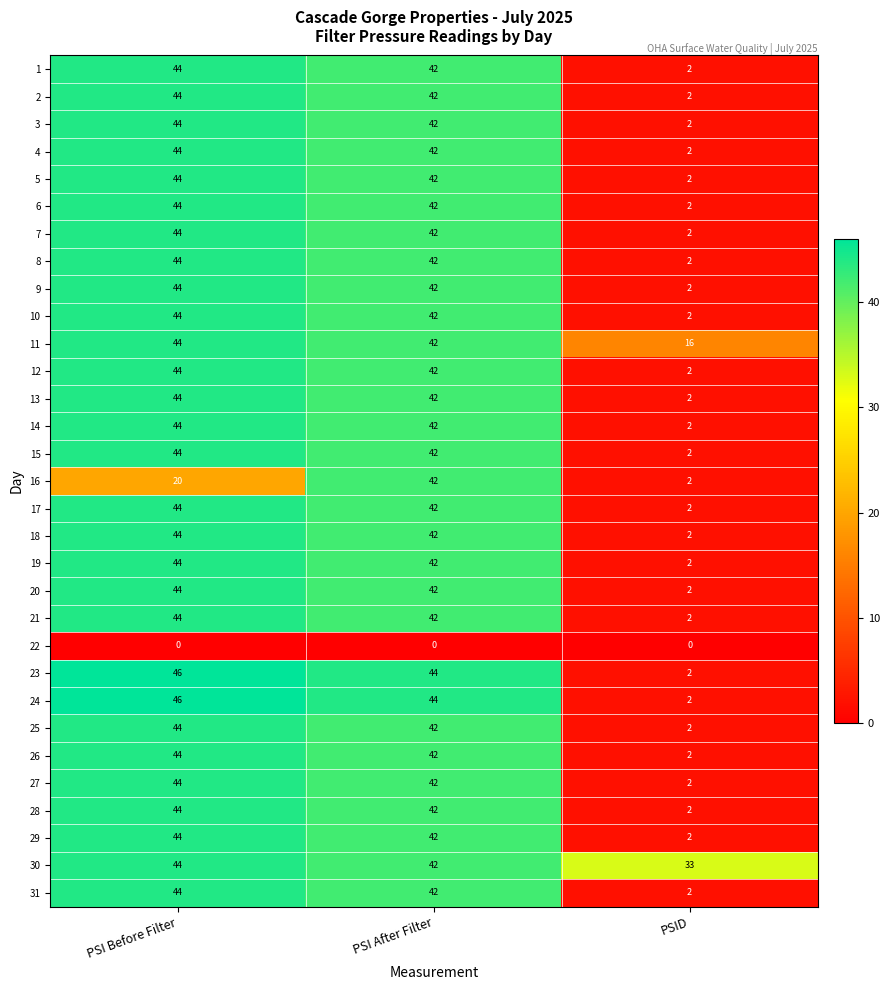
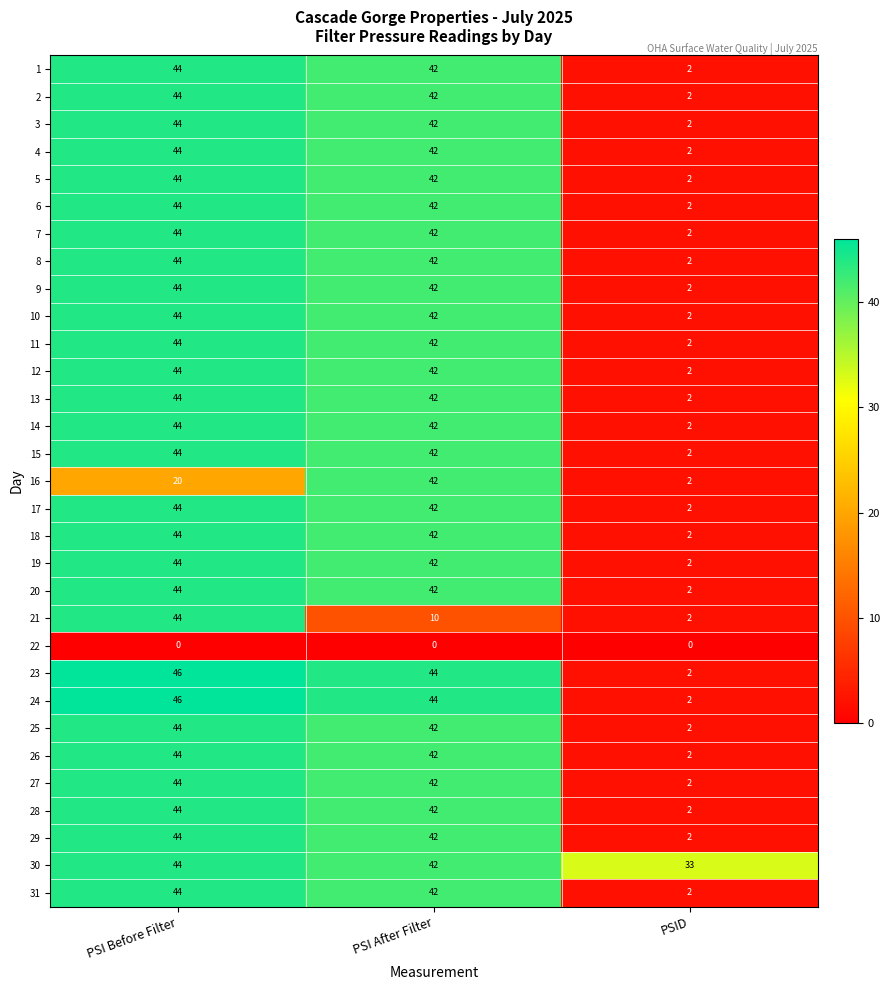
11, PSID: 16 -> 2
21, PSI After Filter: 42 -> 10
